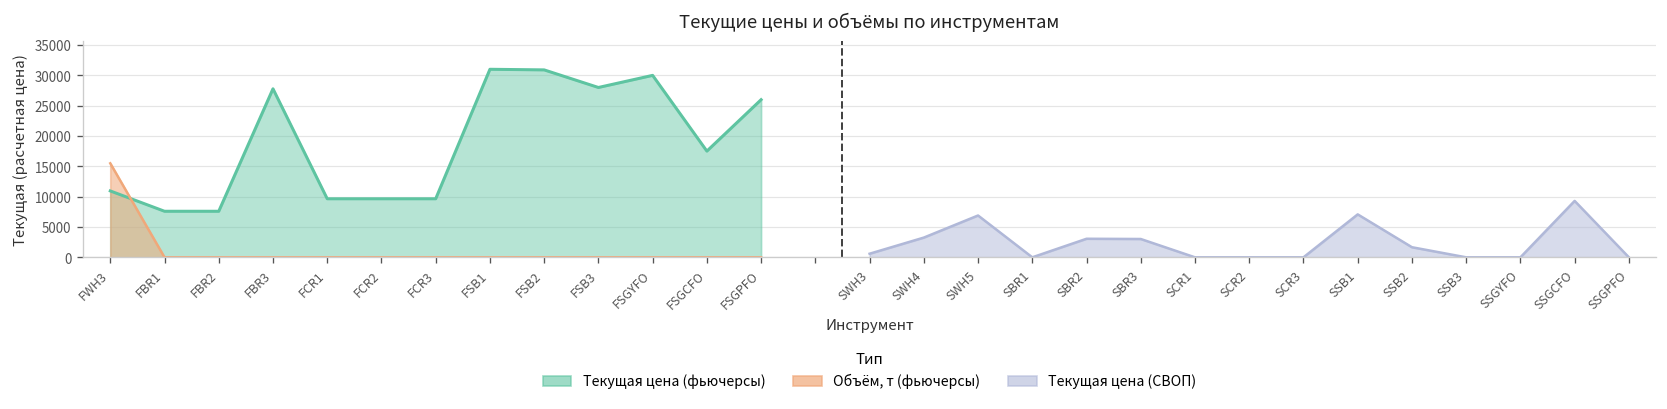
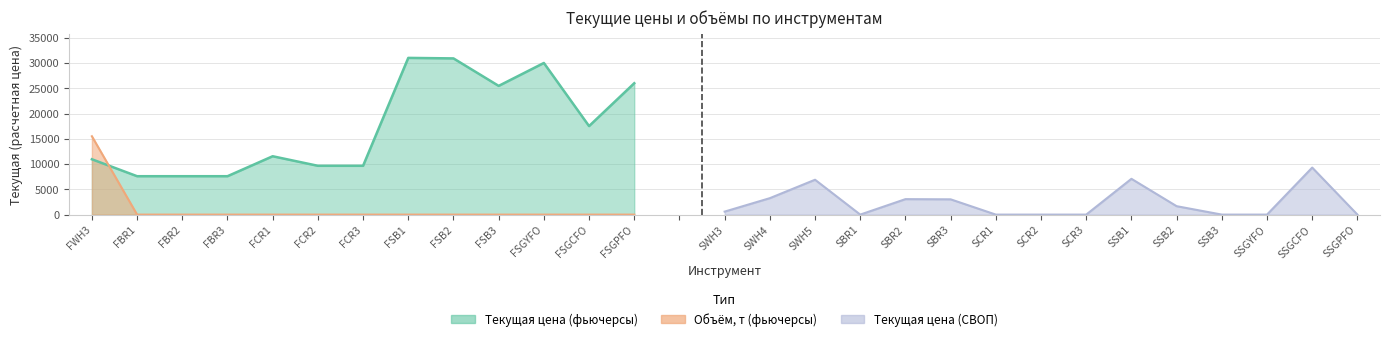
Текущая цена (фьючерсы), FBR3: 28000 -> 8000
Текущая цена (фьючерсы), FCR1: 10000 -> 12000
Текущая цена (фьючерсы), FSB3: 28000 -> 25000
